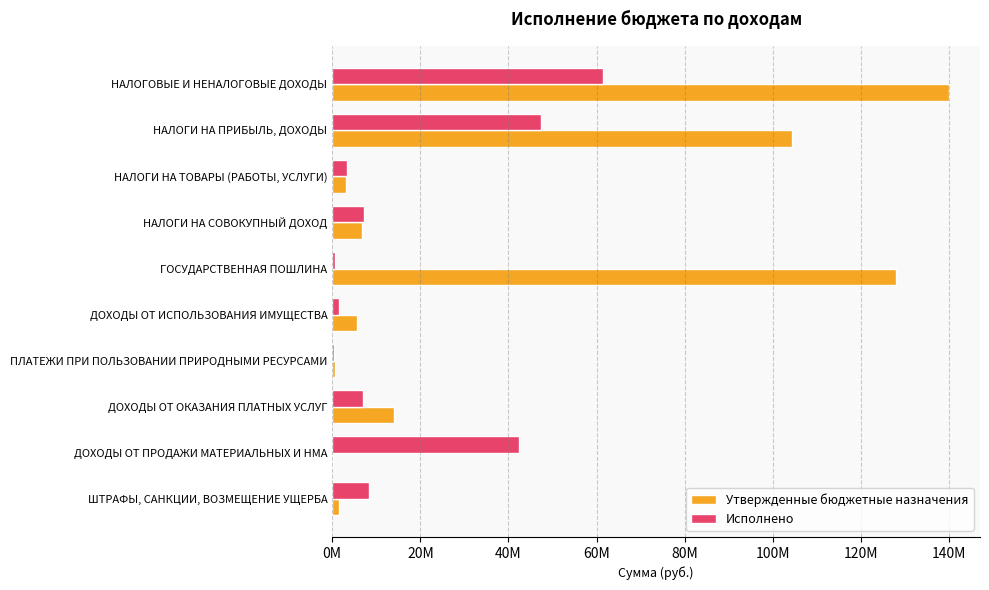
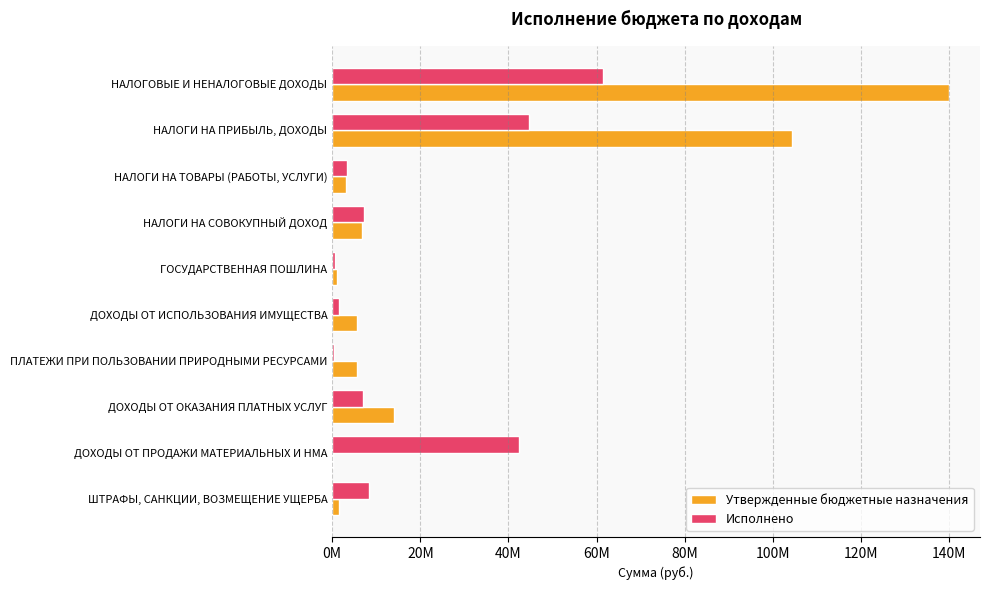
Исполнено, НАЛОГИ НА ПРИБЫЛЬ, ДОХОДЫ: 47000000 -> 45000000
Утвержденные бюджетные назначения, ГОСУДАРСТВЕННАЯ ПОШЛИНА: 128000000 -> 1000000
Утвержденные бюджетные назначения, ПЛАТЕЖИ ПРИ ПОЛЬЗОВАНИИ ПРИРОДНЫМИ РЕСУРСАМИ: 1000000 -> 6000000
